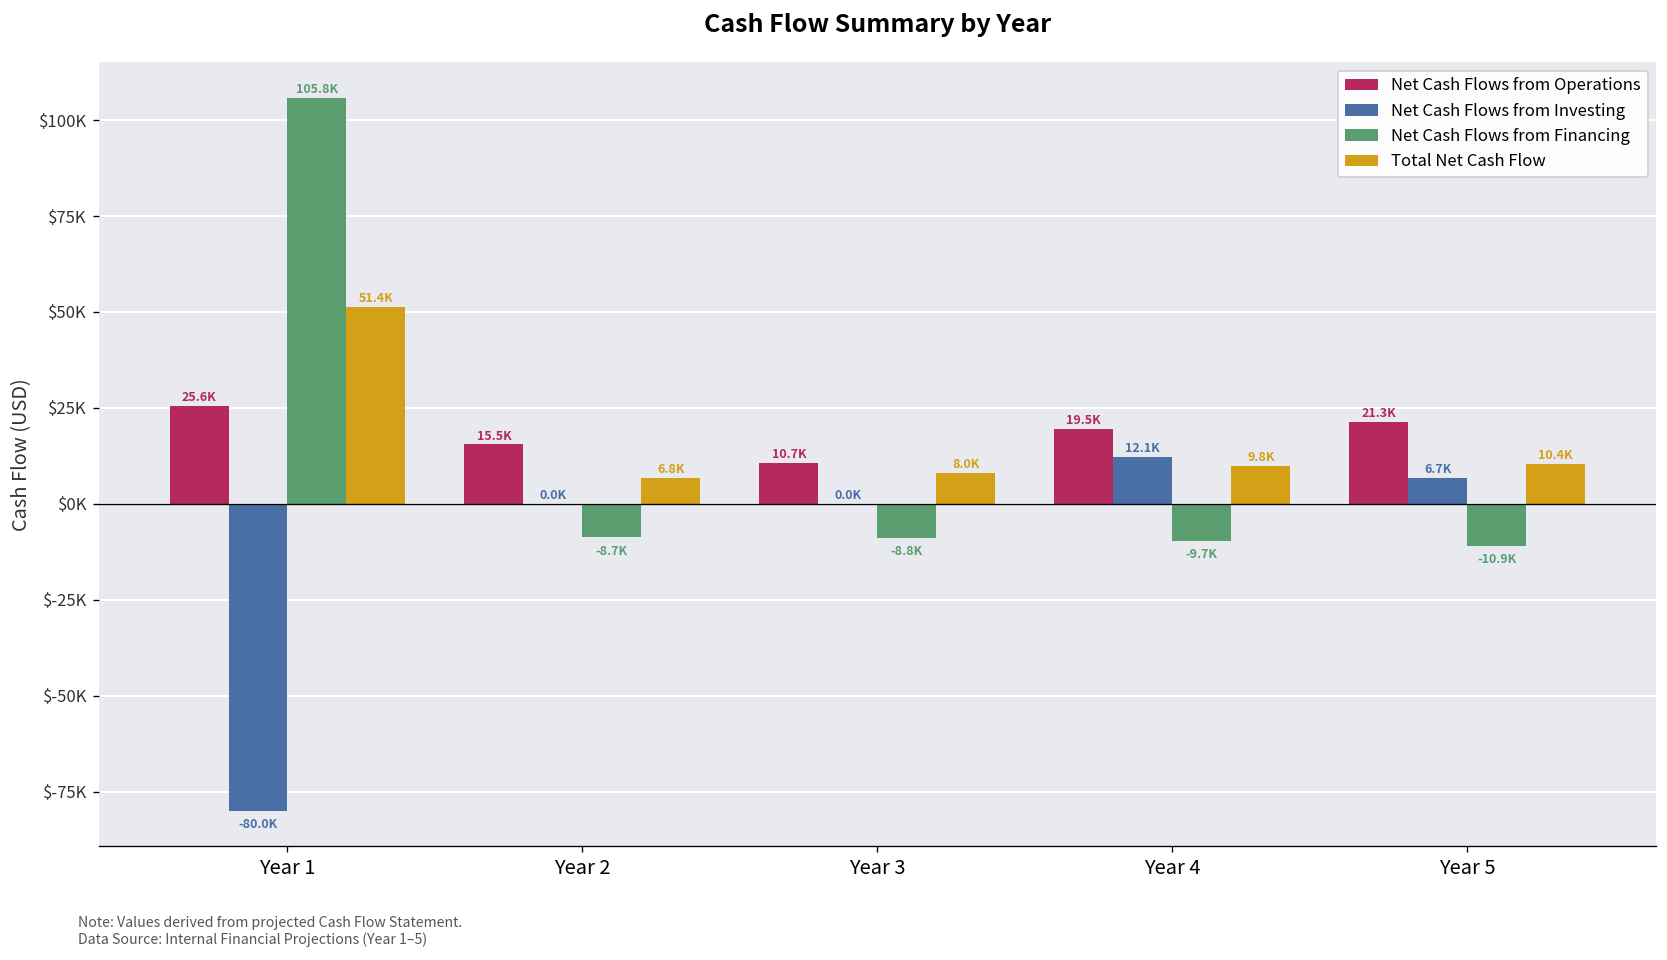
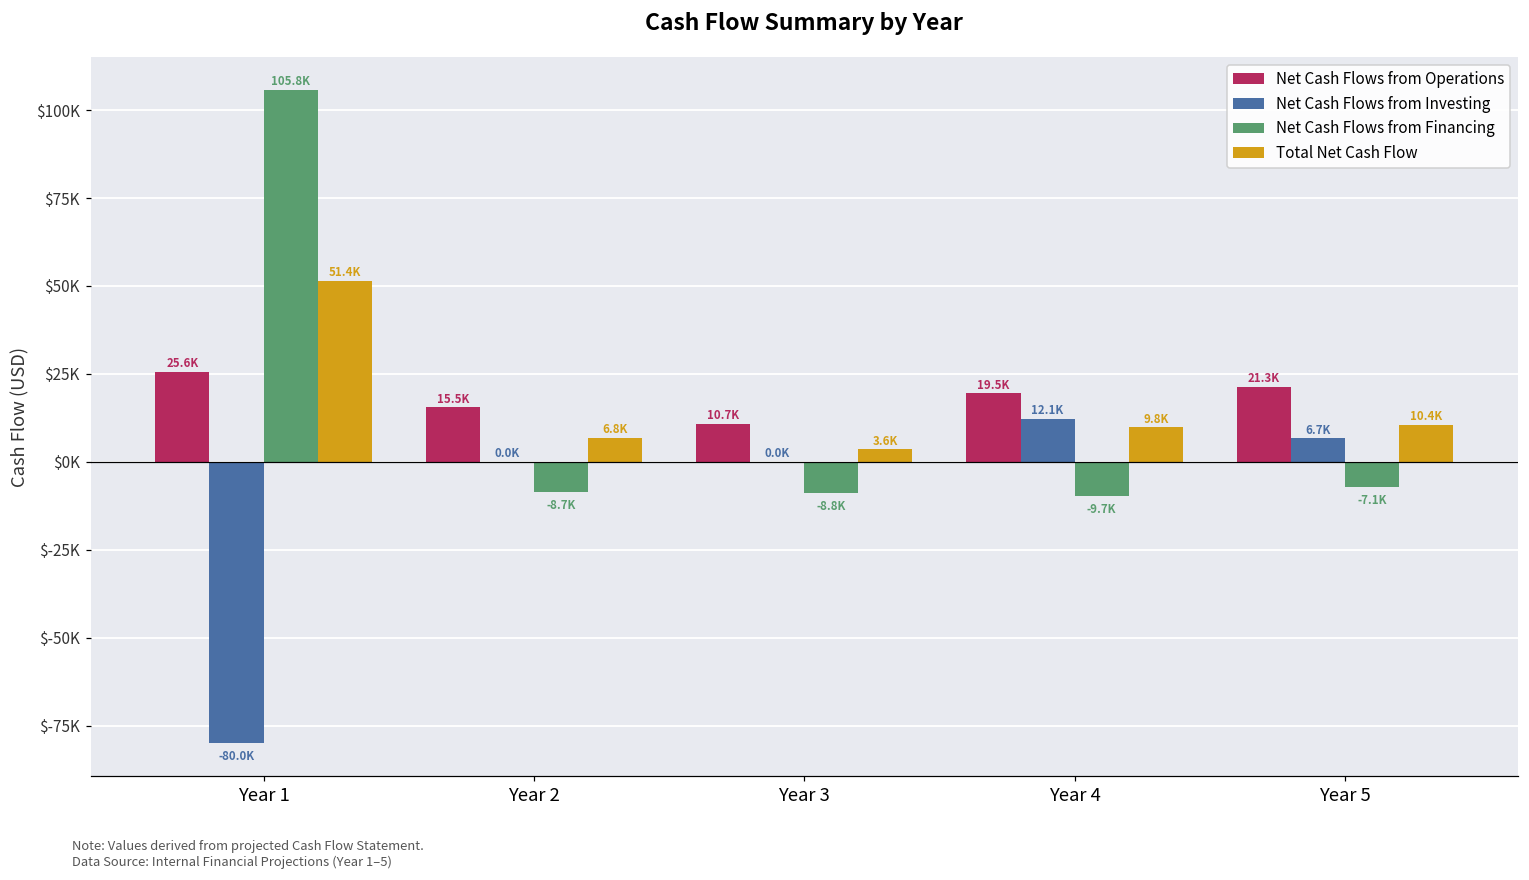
Total Net Cash Flow, Year 3: 8.0K -> 3.6K
Net Cash Flows from Financing, Year 5: -10.9K -> -7.1K
